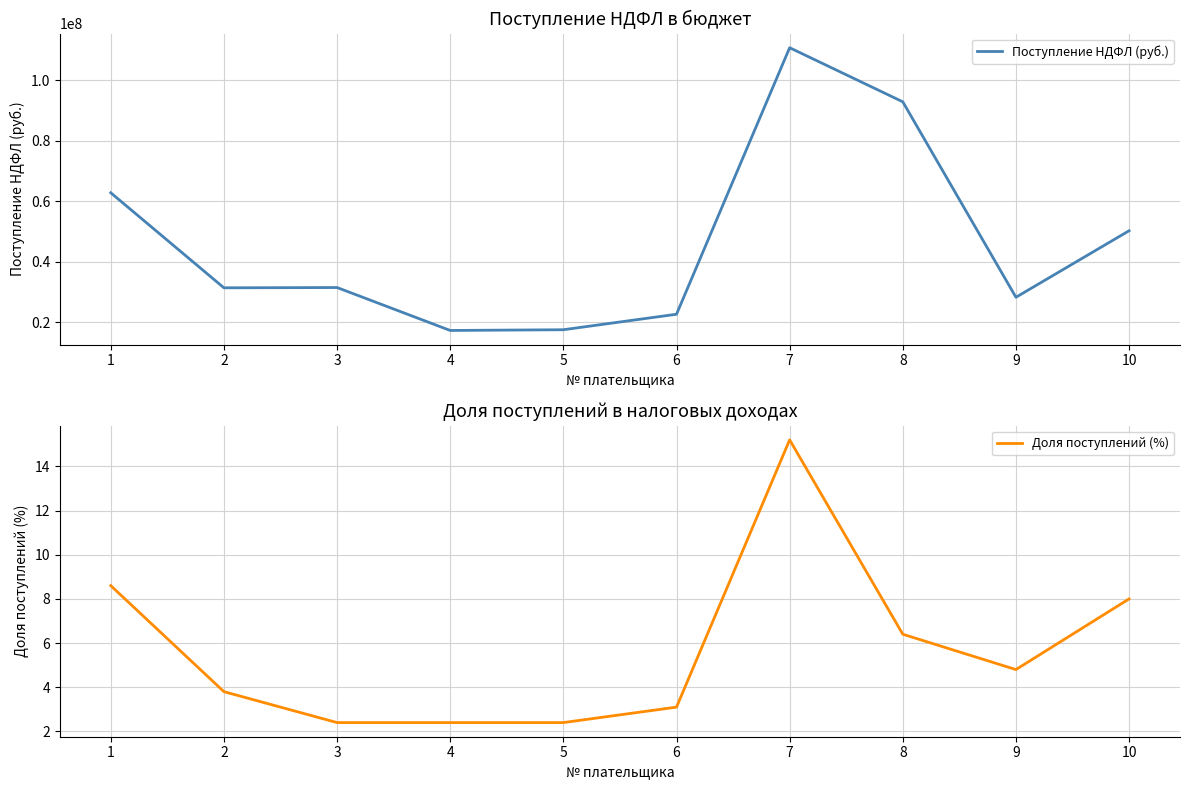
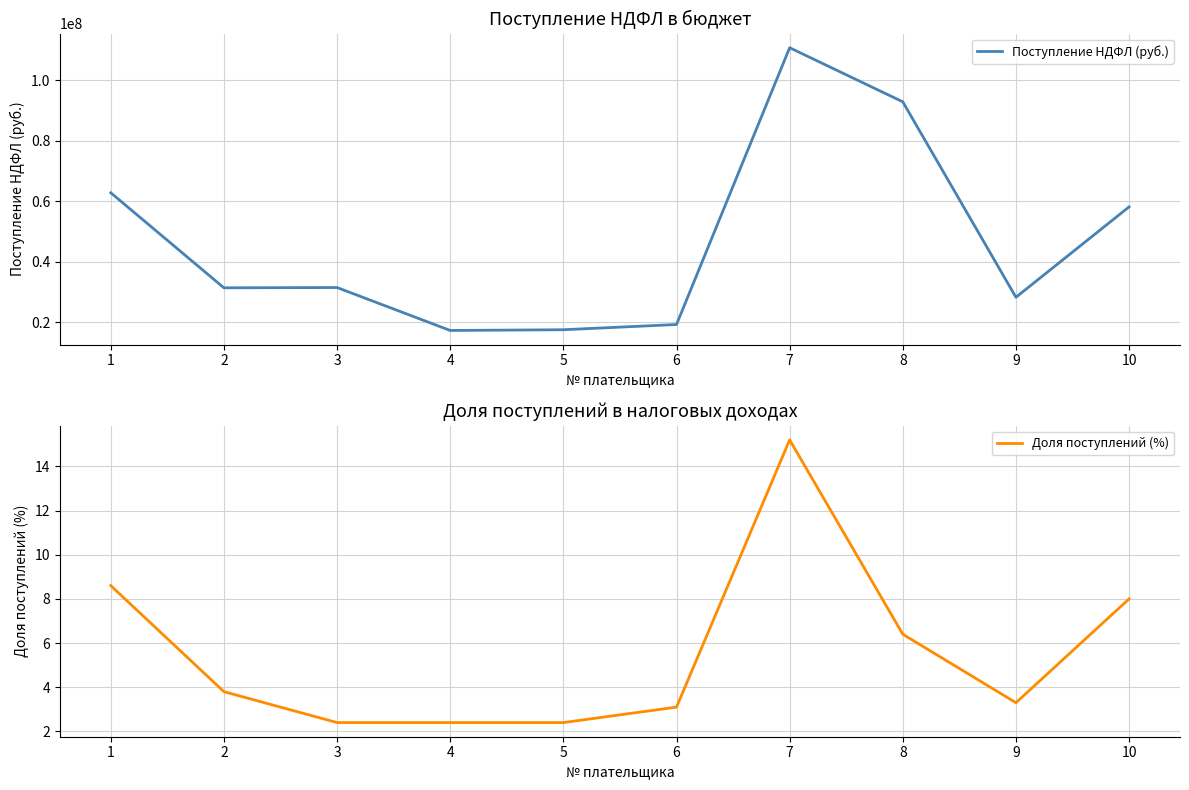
Поступление НДФЛ в бюджет, 6: 23000000 -> 19000000
Поступление НДФЛ в бюджет, 10: 50000000 -> 58000000
Доля поступлений в налоговых доходах, 9: 4.8 -> 3.3
